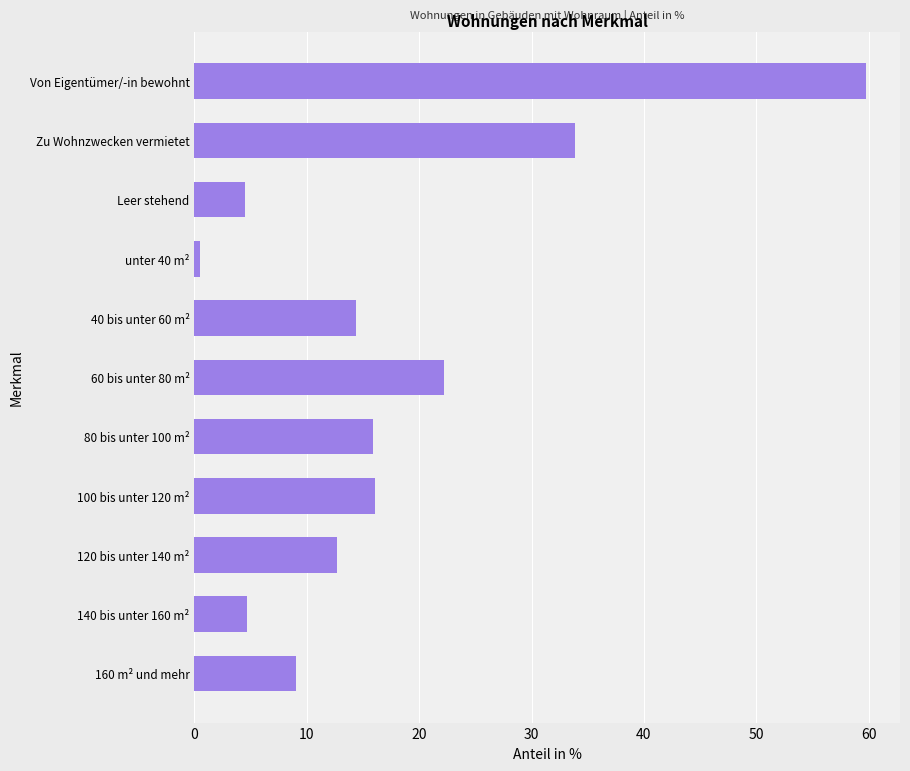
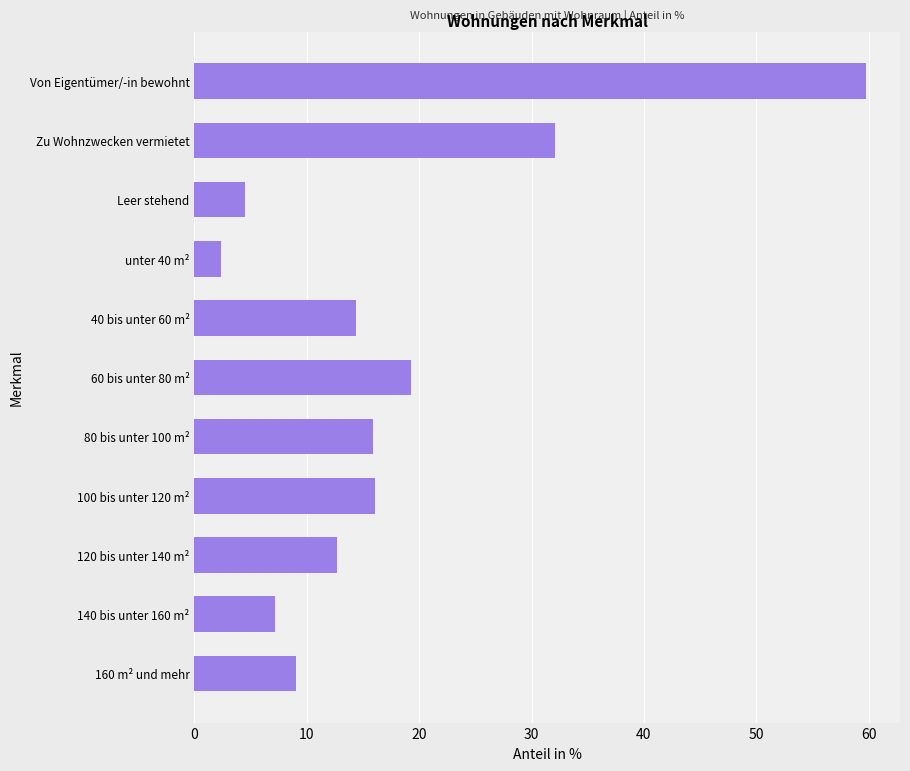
Zu Wohnzwecken vermietet: 33.9 -> 32.1
unter 40 m²: 0.5 -> 2.4
60 bis unter 80 m²: 22.2 -> 19.3
140 bis unter 160 m²: 4.7 -> 7.1
